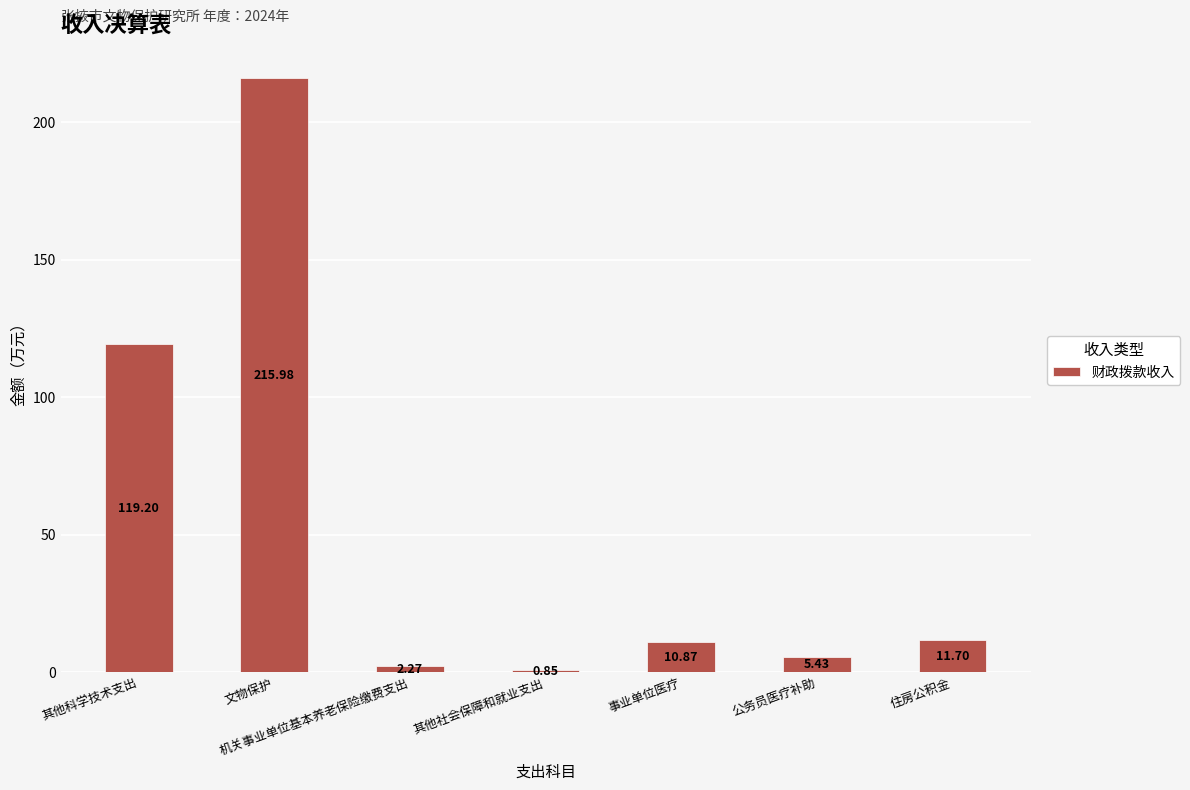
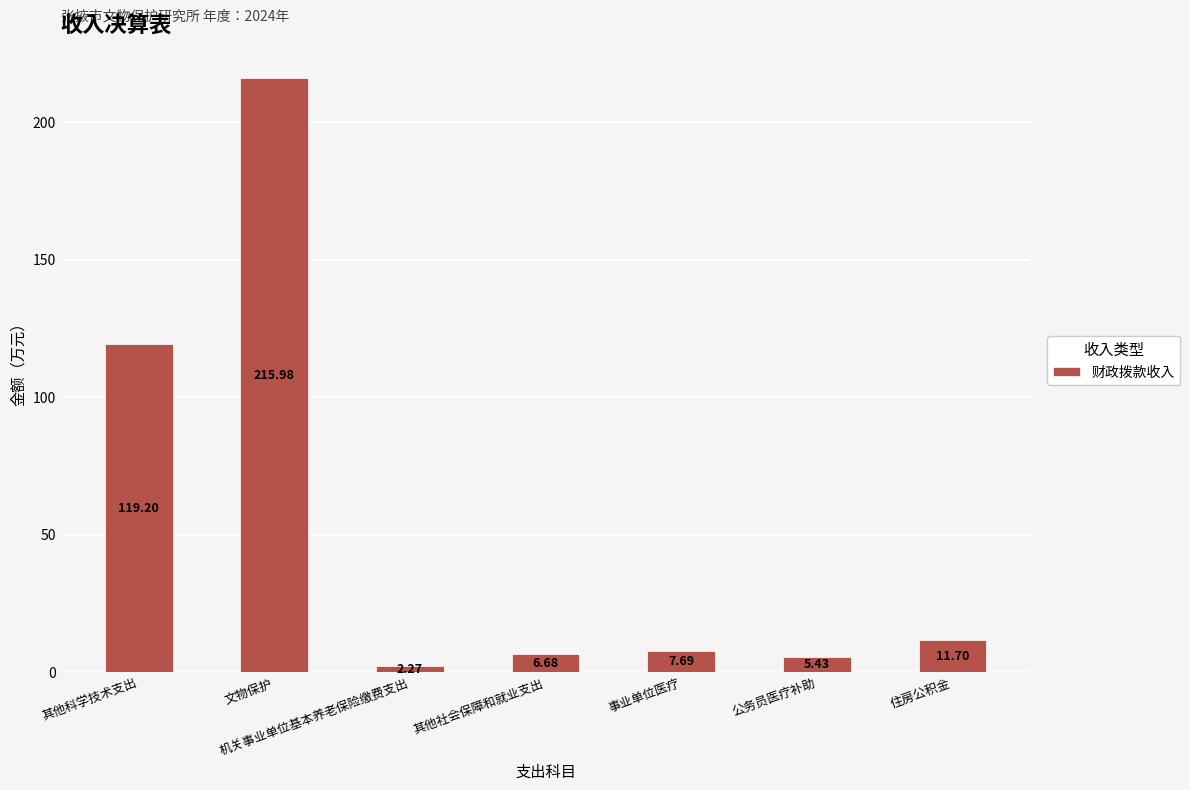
其他社会保障和就业支出: 0.85 -> 6.68
事业单位医疗: 10.87 -> 7.69
